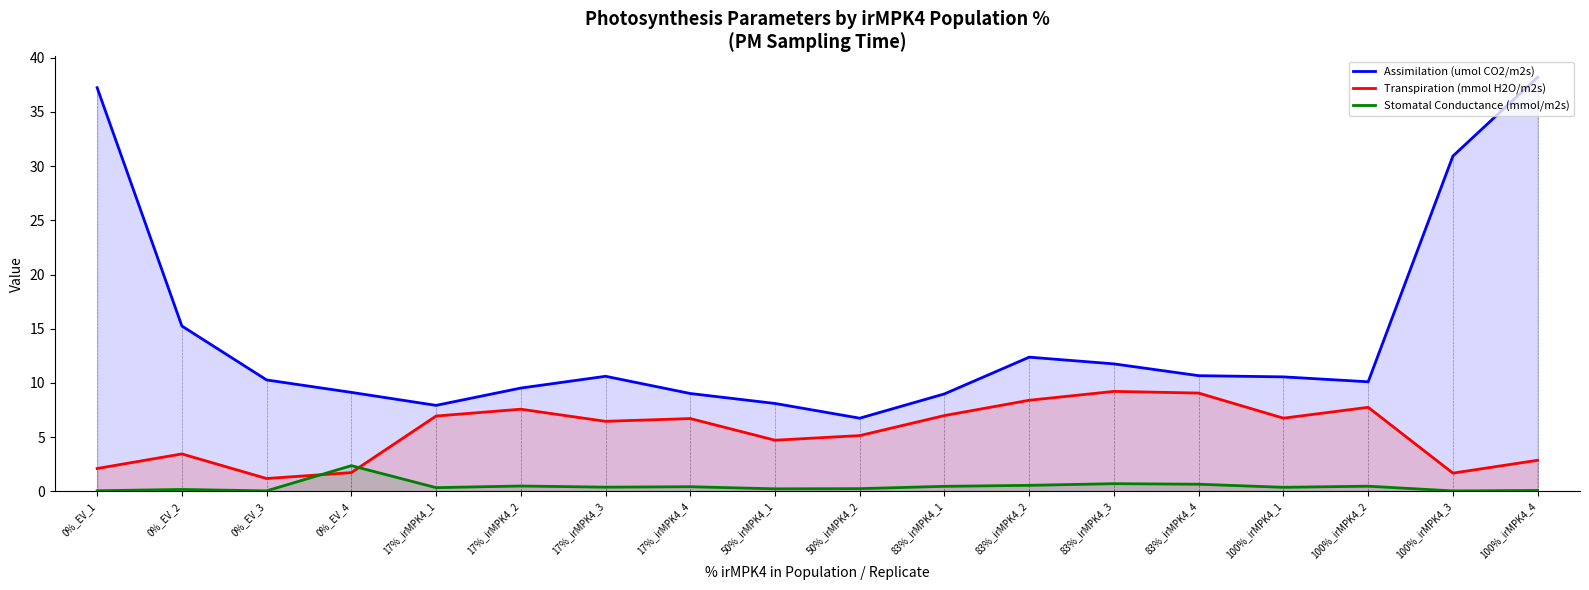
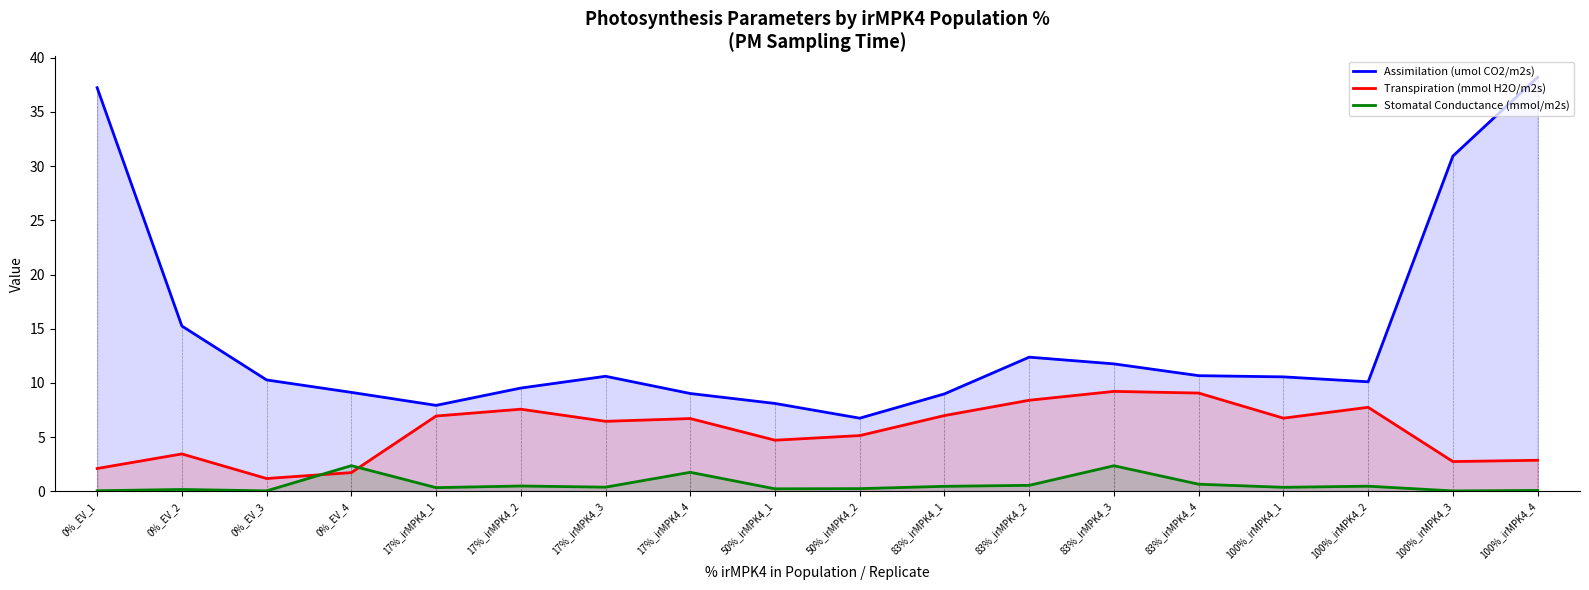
Stomatal Conductance (mmol/m2s), 17%_irMPK4_4: 0.4 -> 1.8
Stomatal Conductance (mmol/m2s), 83%_irMPK4_3: 0.7 -> 2.4
Transpiration (mmol H2O/m2s), 100%_irMPK4_3: 1.7 -> 2.8
